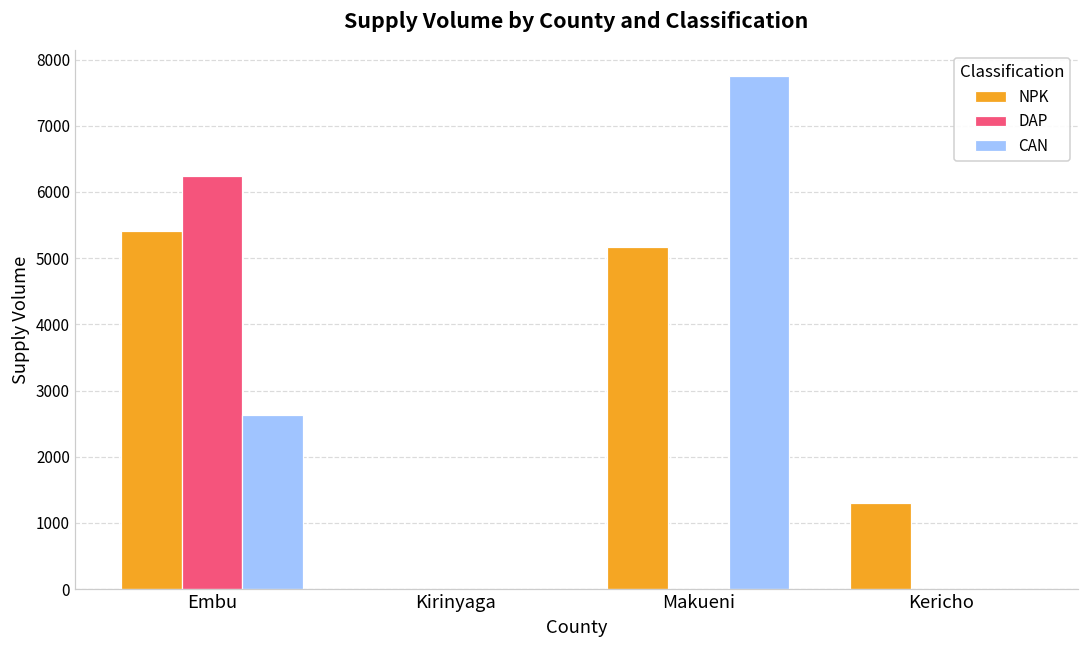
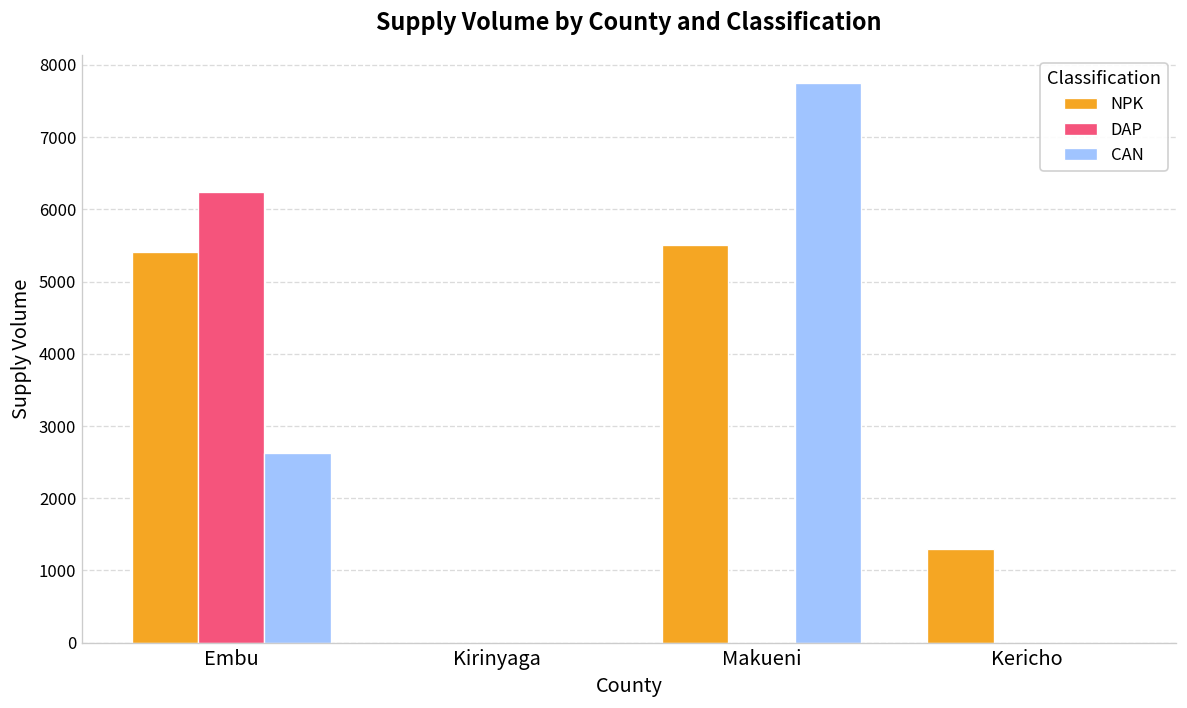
NPK, Makueni: 5200 -> 5500
